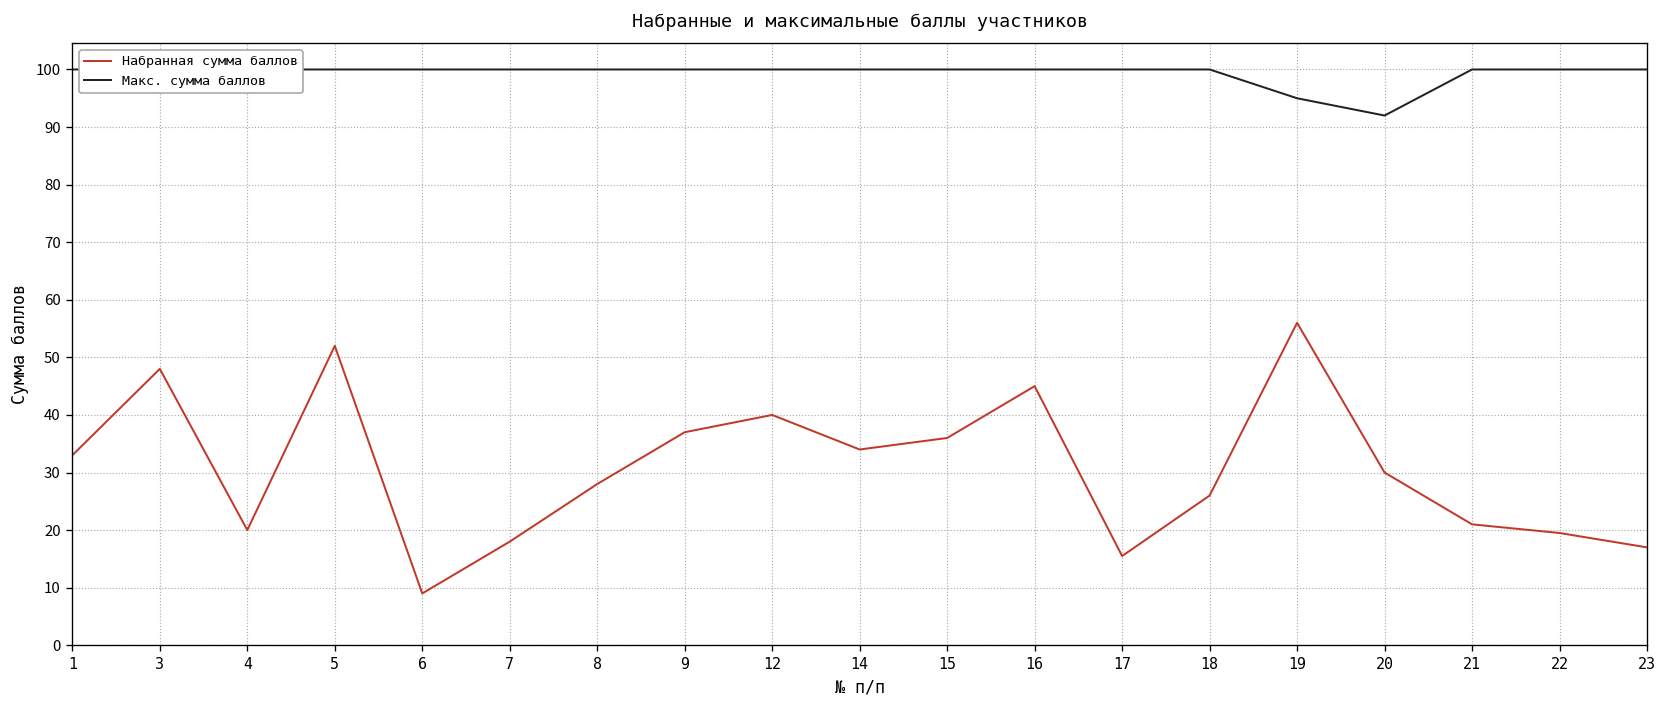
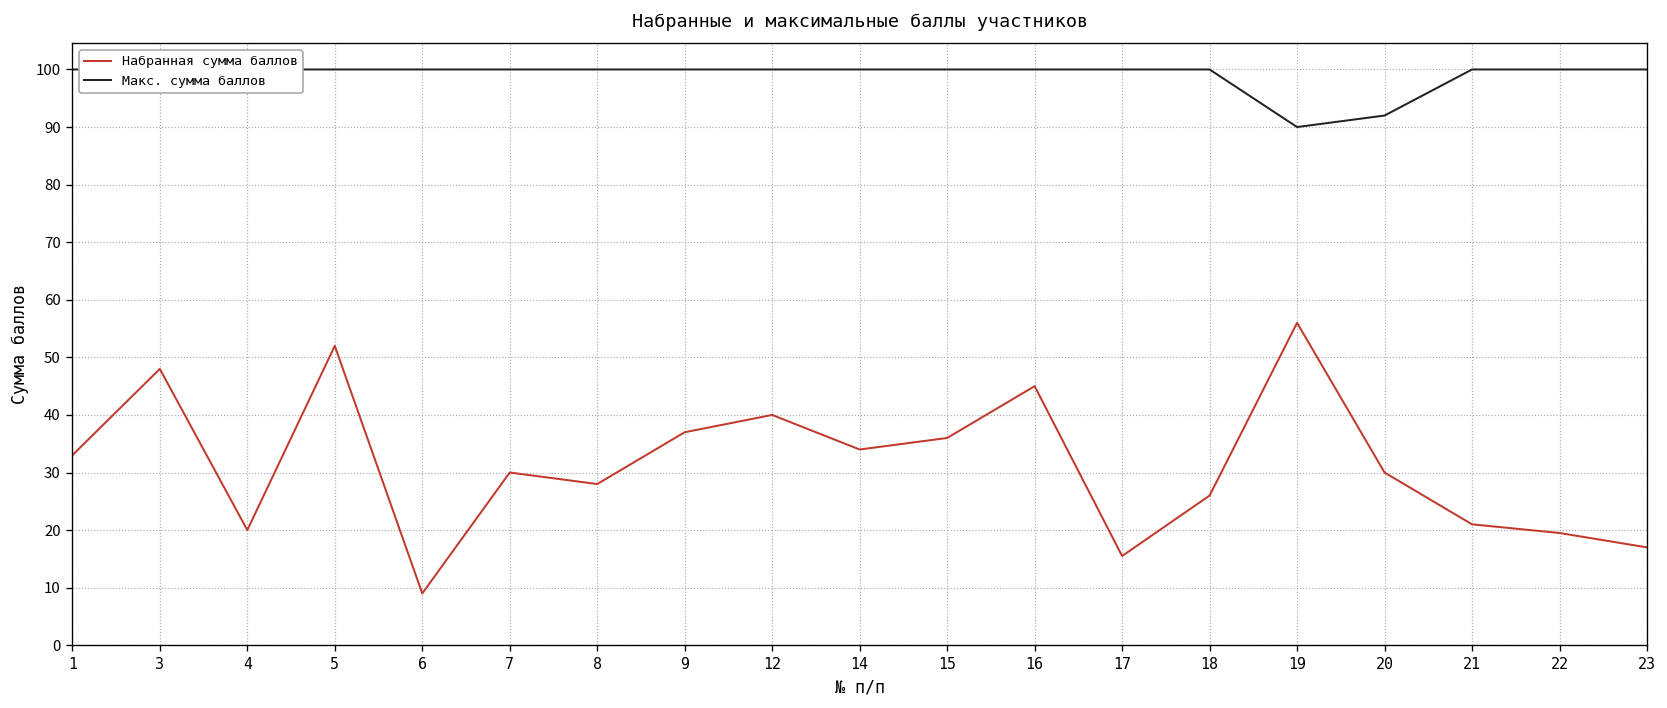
Набранная сумма баллов, 7: 18 -> 30
Макс. сумма баллов, 19: 95 -> 90
